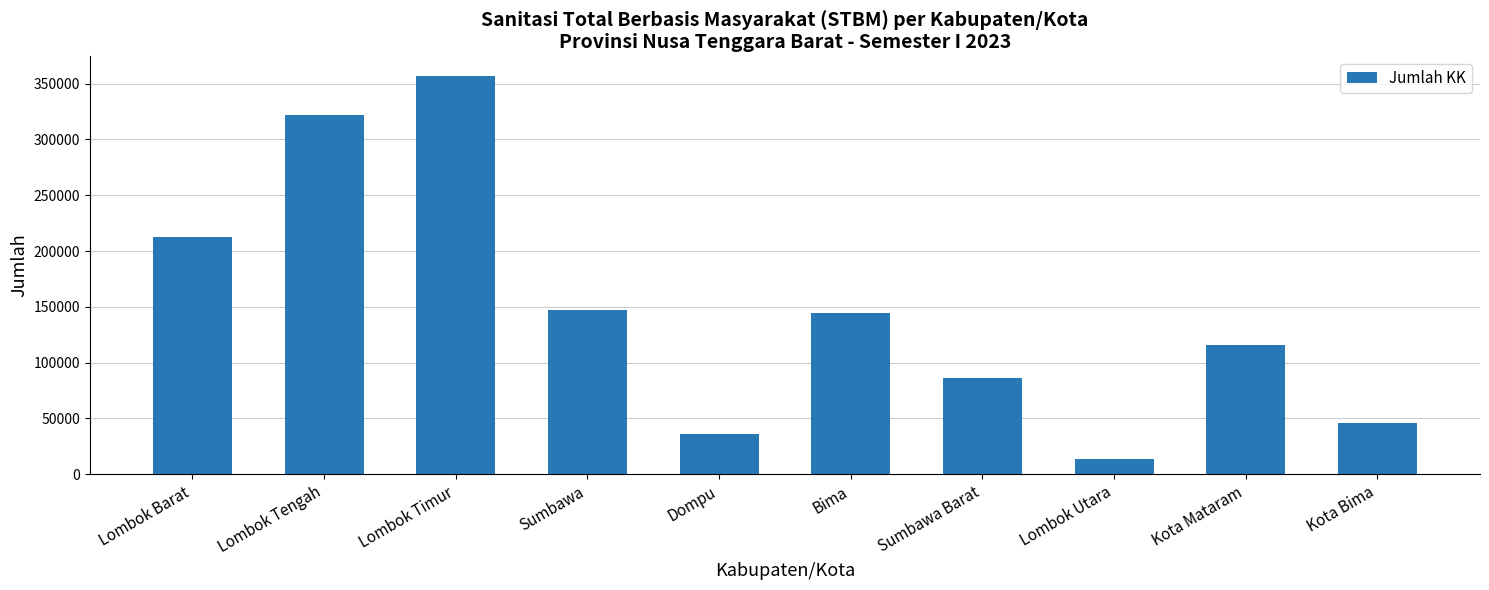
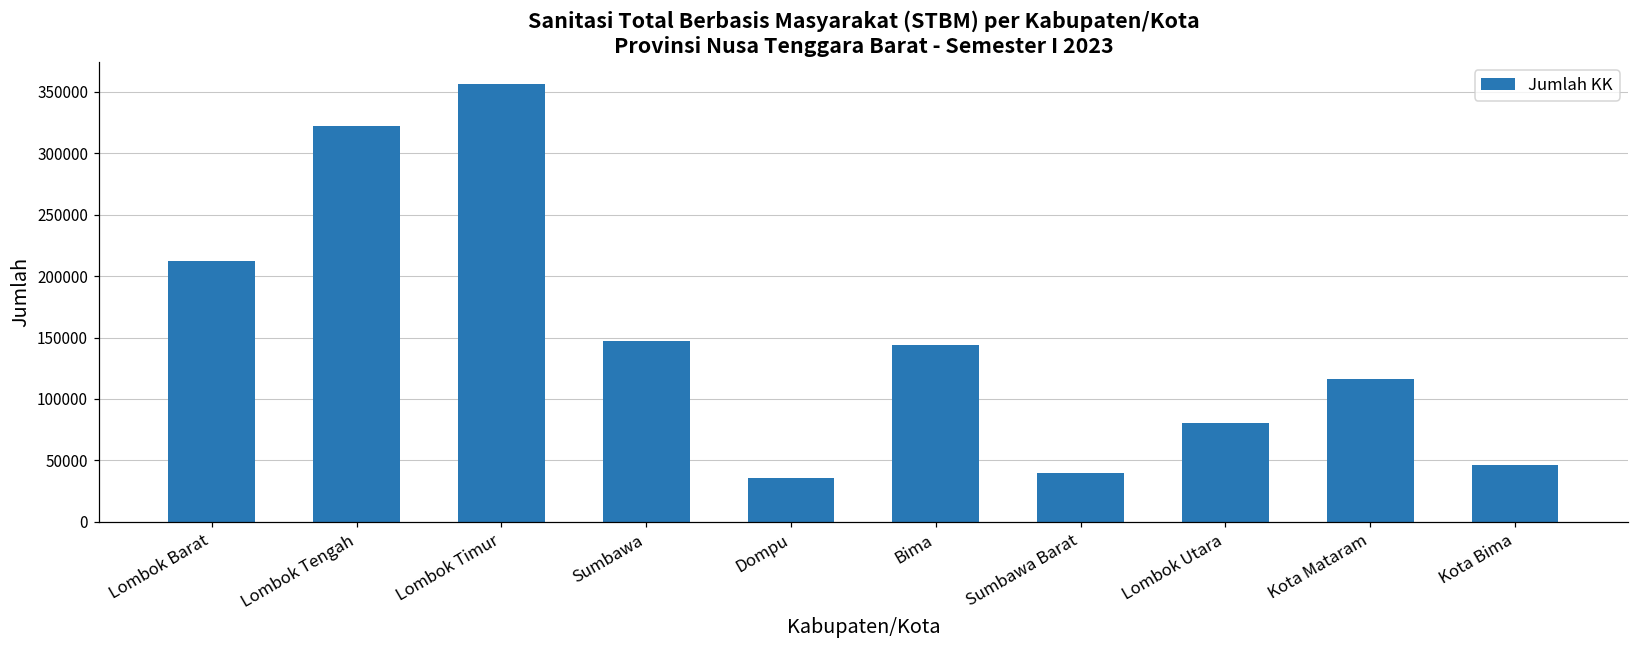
Sumbawa Barat: 86000 -> 40000
Lombok Utara: 13000 -> 81000
